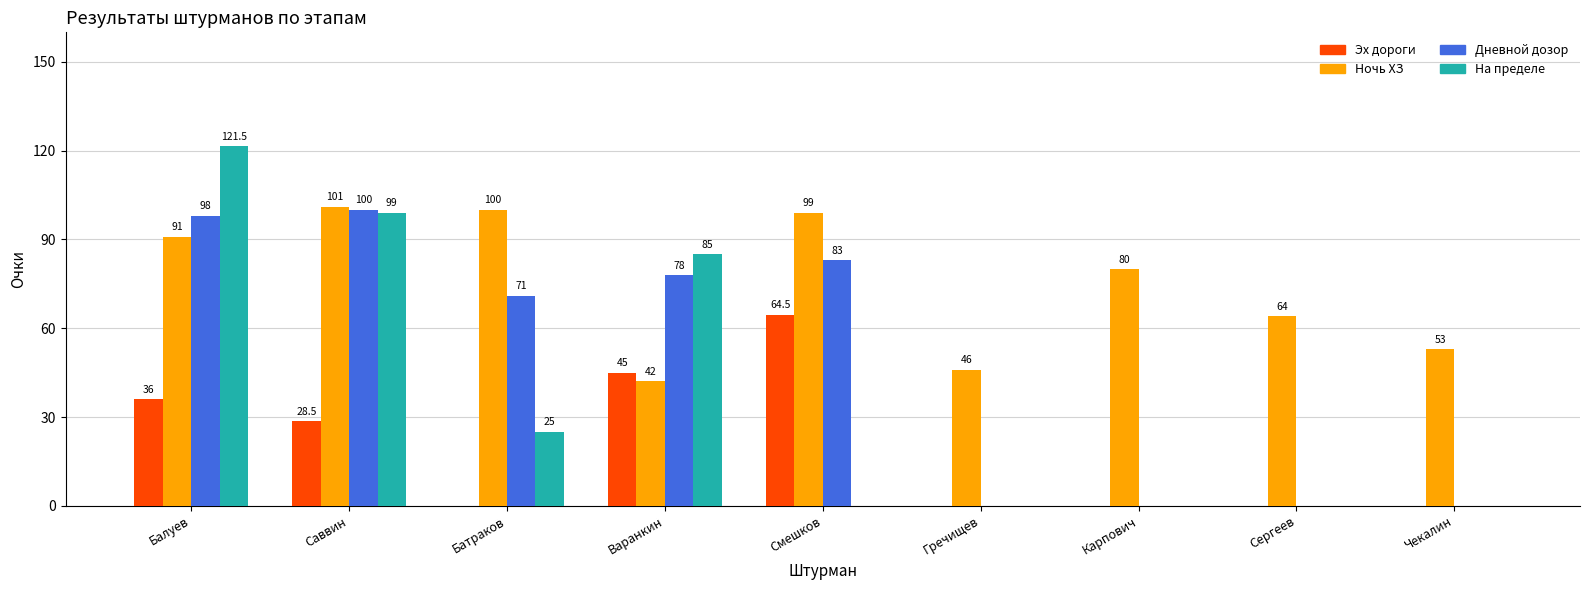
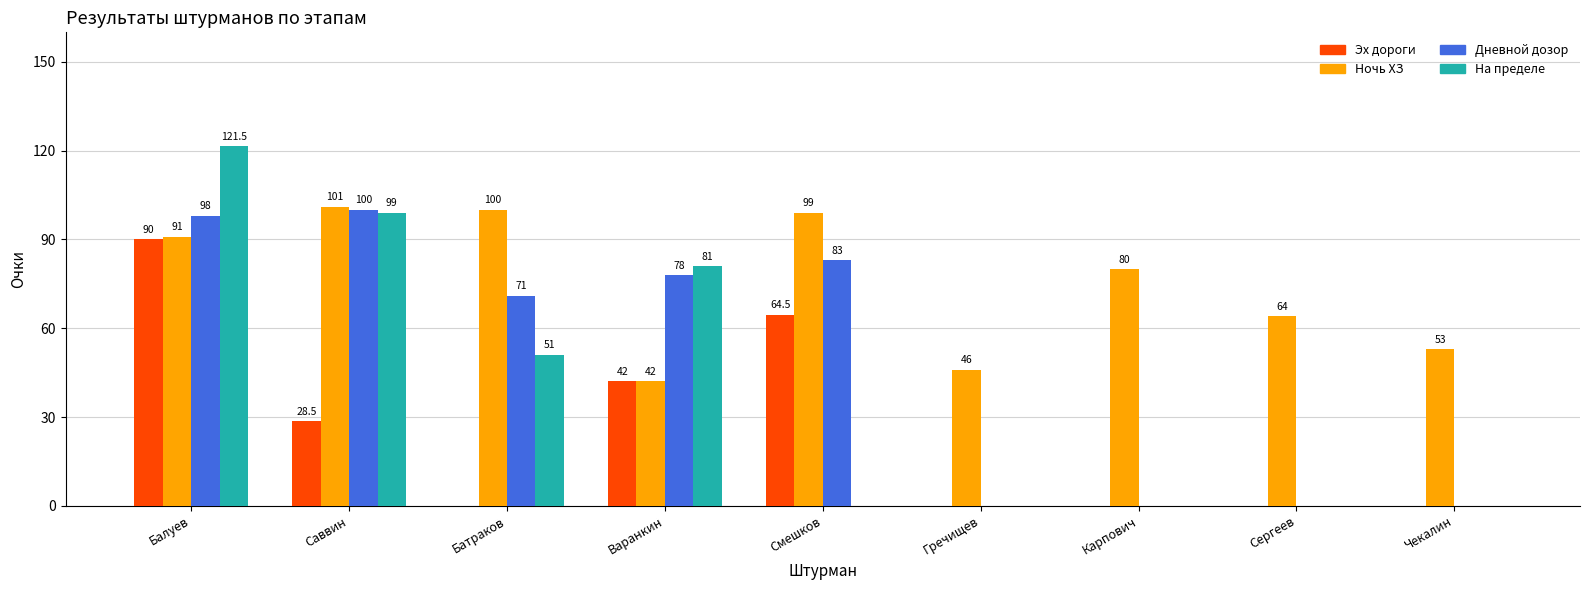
Эх дороги, Балуев: 36 -> 90
На пределе, Батраков: 25 -> 51
Эх дороги, Варанкин: 45 -> 42
На пределе, Варанкин: 85 -> 81
